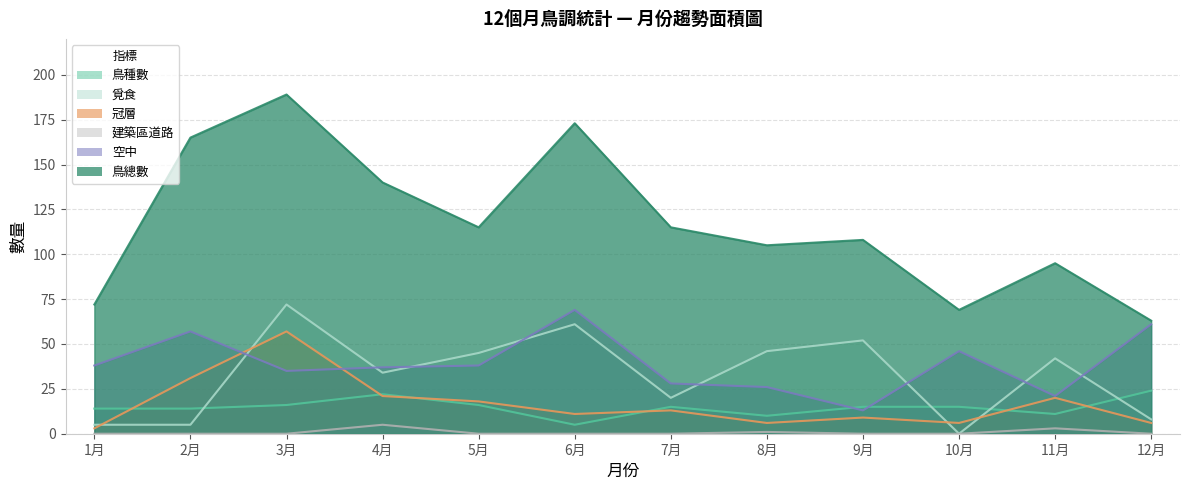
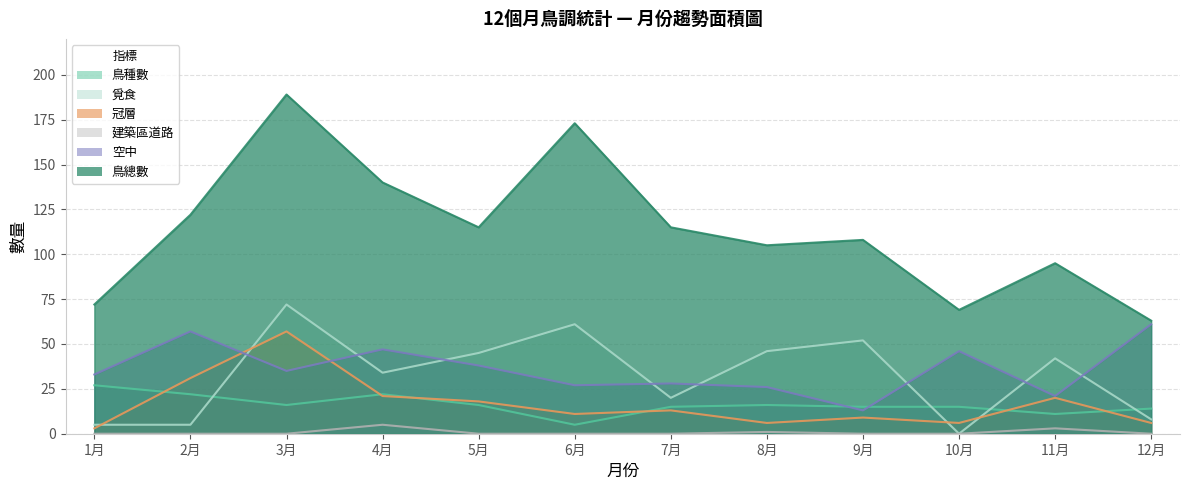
鳥種數, 1月: 14 -> 27
空中, 1月: 38 -> 33
鳥種數, 2月: 14 -> 22
鳥總數, 2月: 165 -> 122
空中, 4月: 37 -> 47
空中, 6月: 69 -> 27
鳥種數, 8月: 10 -> 16
鳥種數, 12月: 24 -> 14
